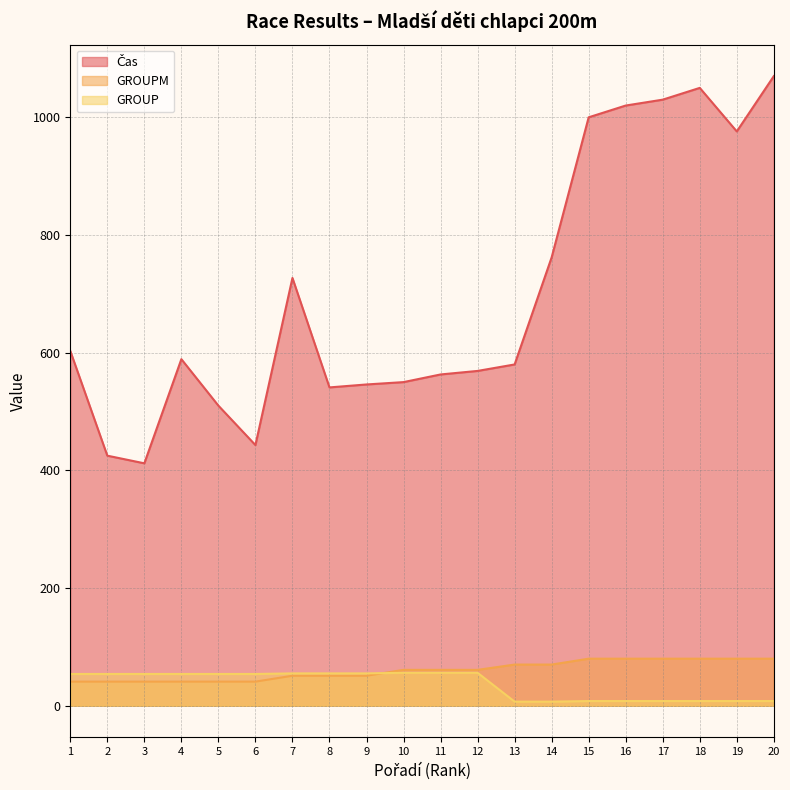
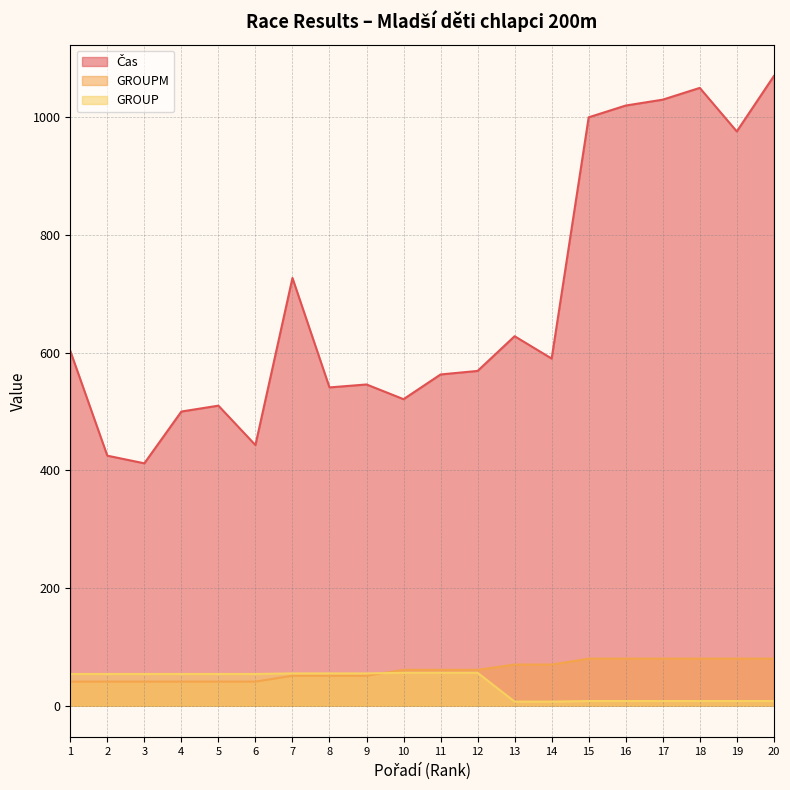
Čas, 4: 590 -> 500
Čas, 10: 550 -> 520
Čas, 13: 580 -> 630
Čas, 14: 760 -> 590
